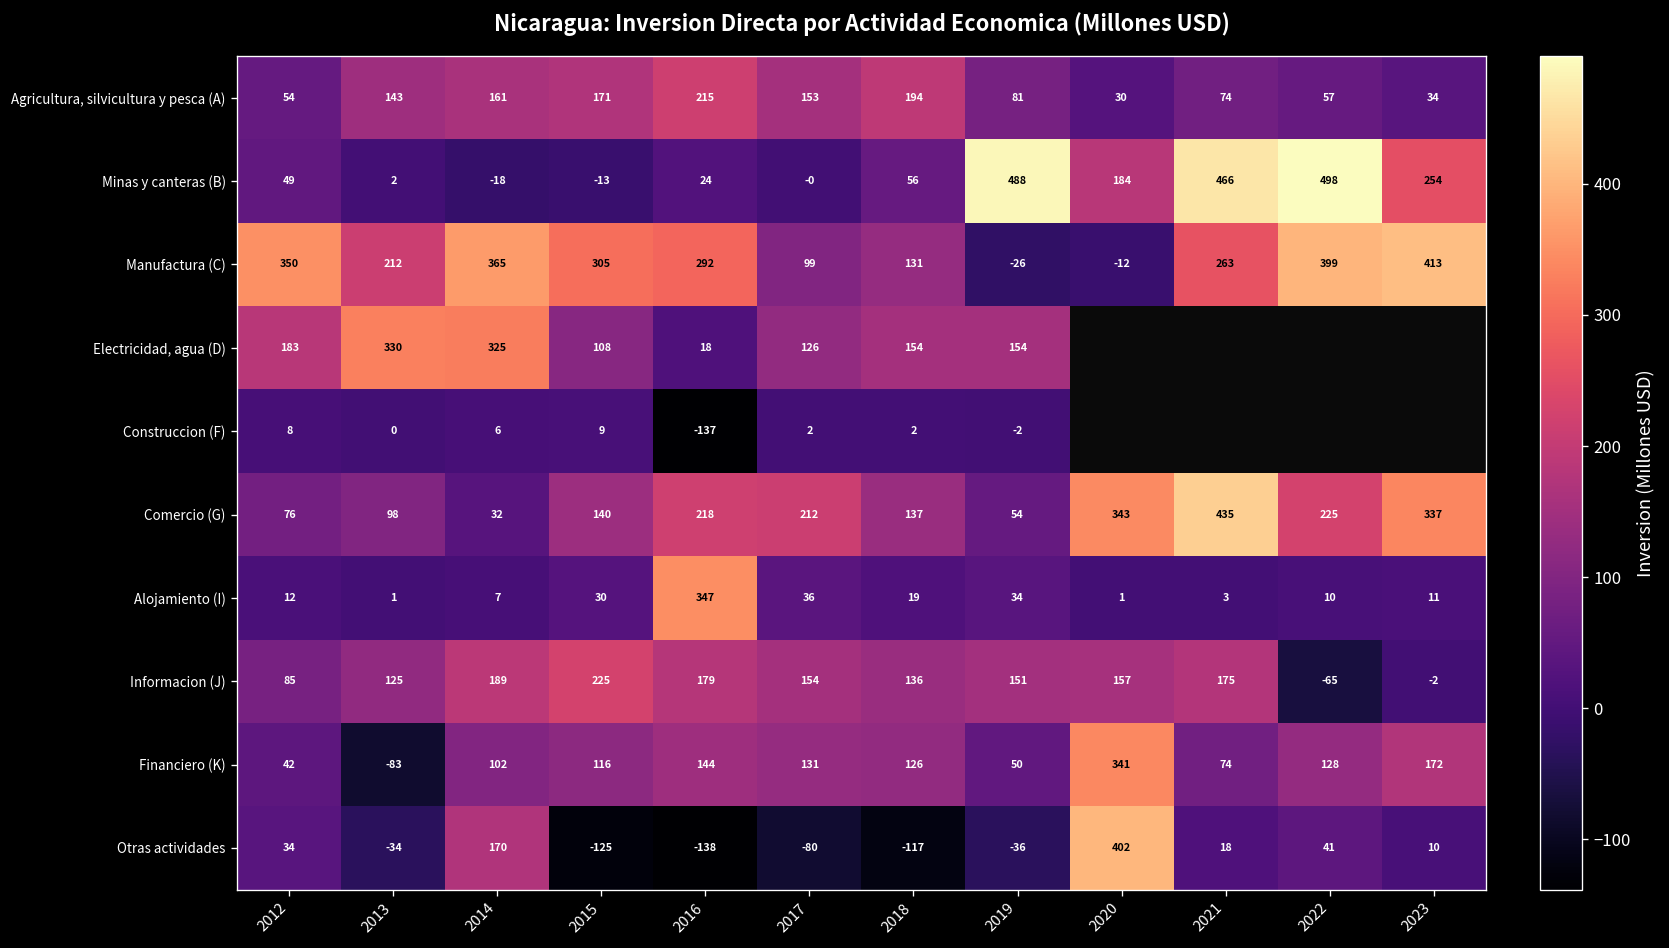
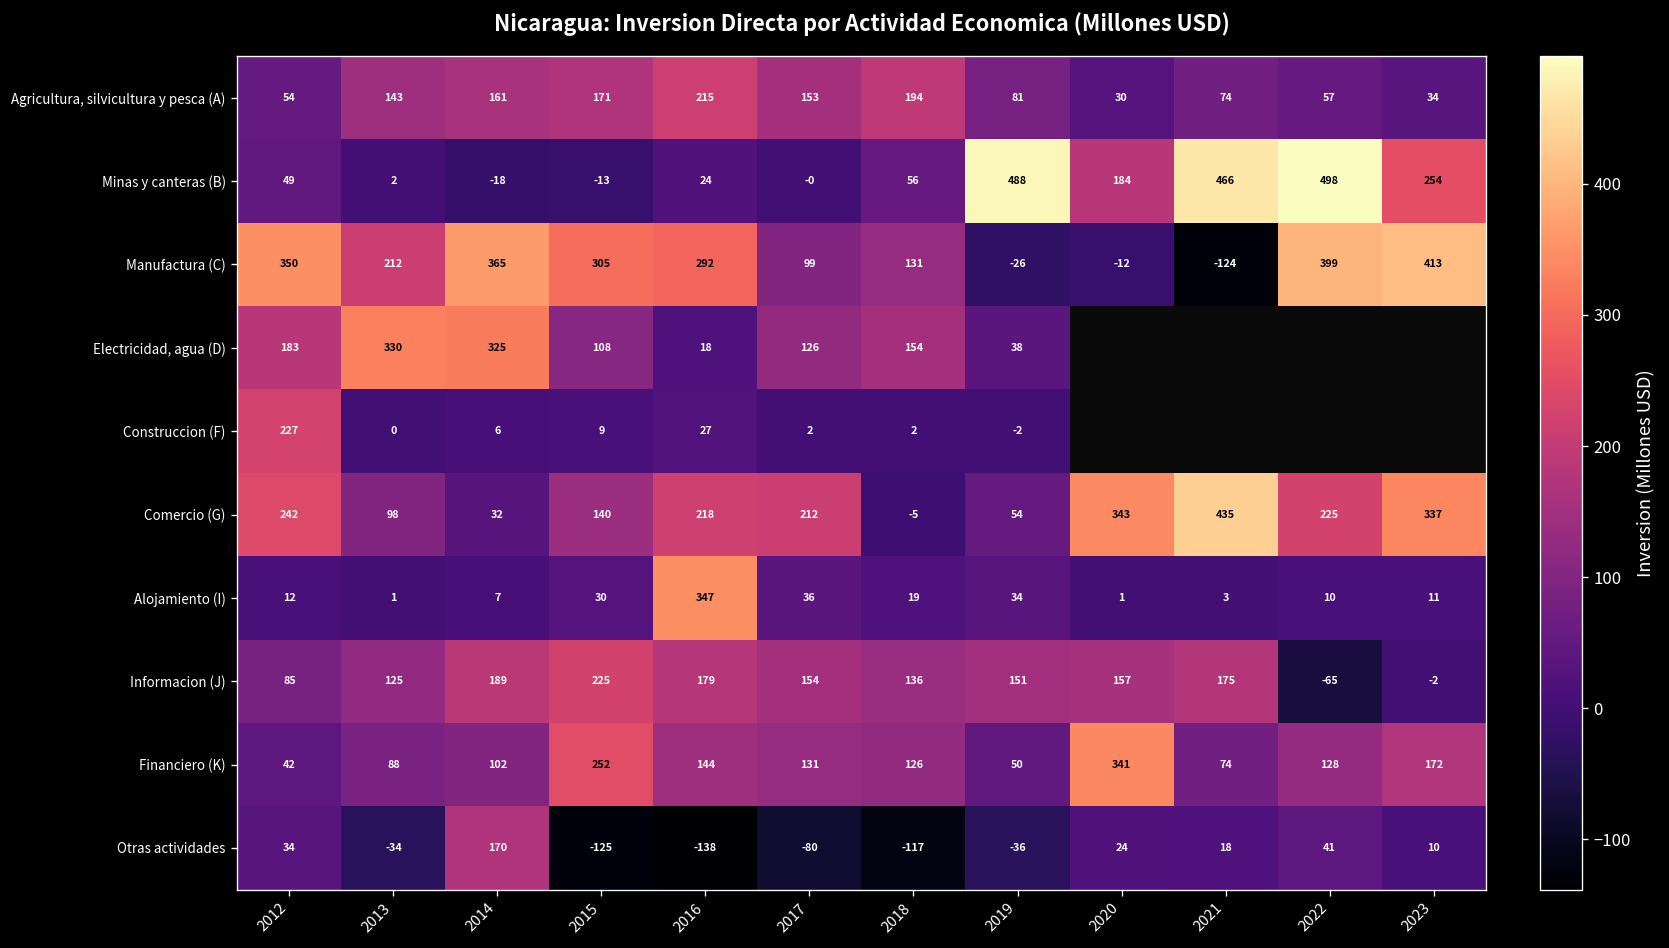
Manufactura (C), 2021: 263 -> -124
Electricidad, agua (D), 2019: 154 -> 38
Construccion (F), 2012: 8 -> 227
Construccion (F), 2016: -137 -> 27
Comercio (G), 2012: 76 -> 242
Comercio (G), 2018: 137 -> -5
Financiero (K), 2013: -83 -> 88
Financiero (K), 2015: 116 -> 252
Otras actividades, 2020: 402 -> 24
